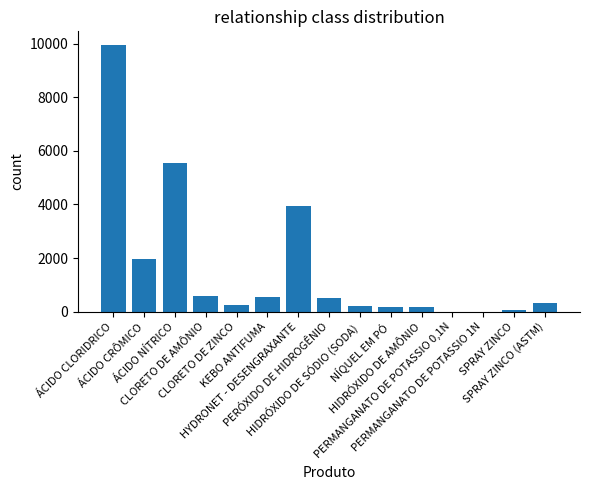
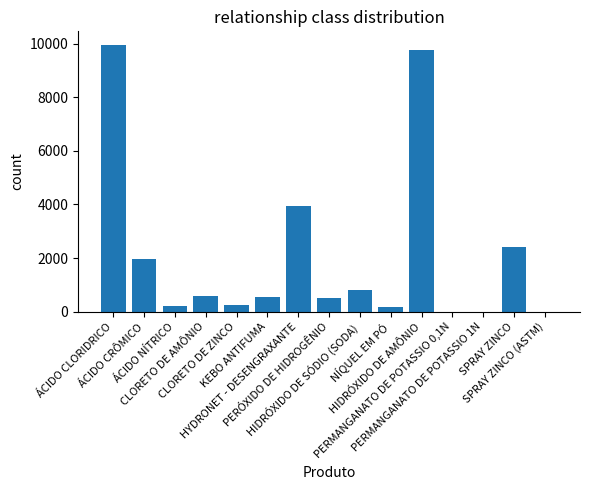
ÁCIDO NÍTRICO: 5600 -> 200
HIDRÓXIDO DE SÓDIO (SODA): 200 -> 800
HIDRÓXIDO DE AMÔNIO: 200 -> 9800
SPRAY ZINCO: 0 -> 2400
SPRAY ZINCO (ASTM): 300 -> 0
